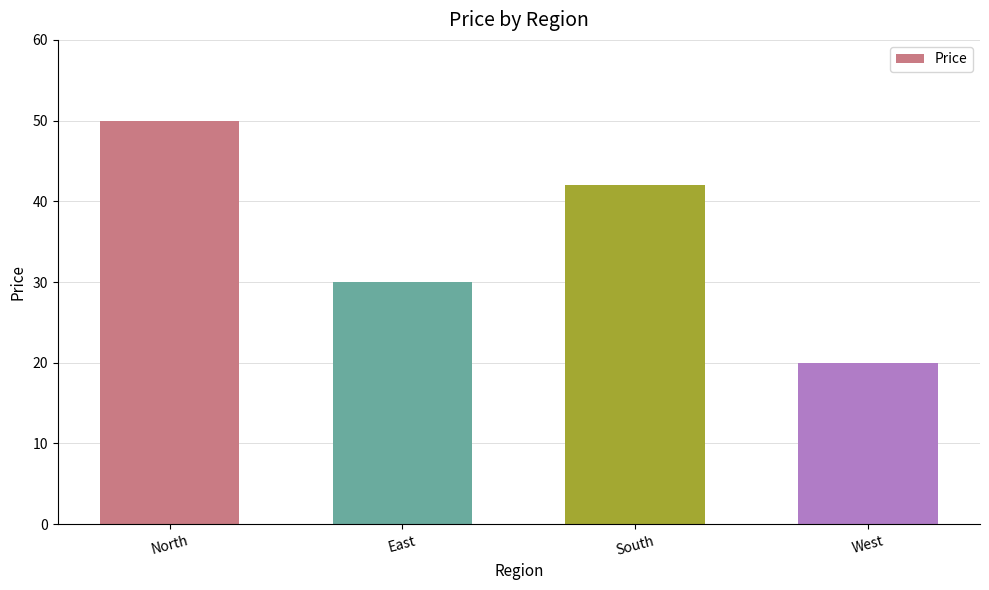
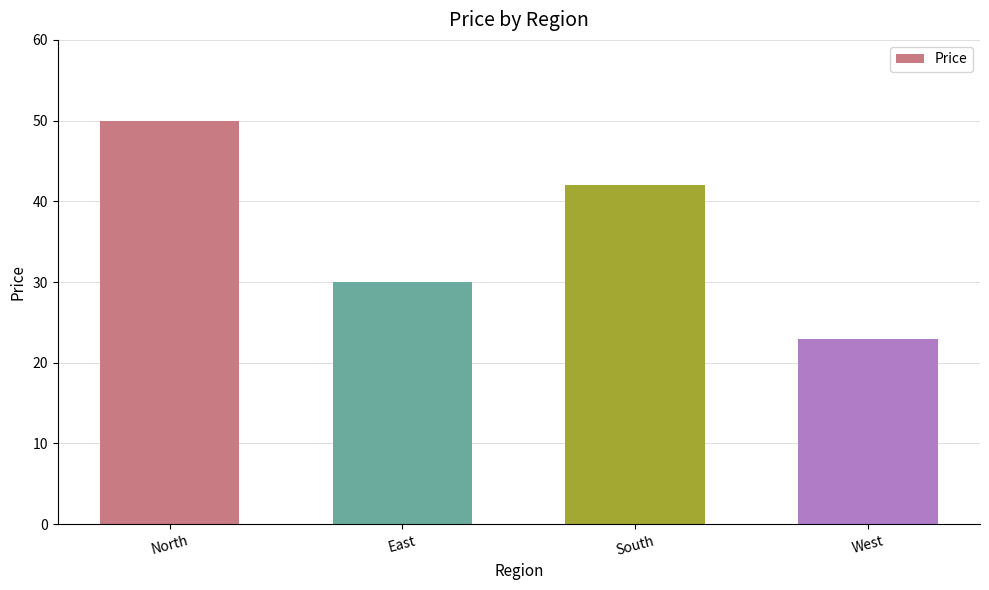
West: 20 -> 23
